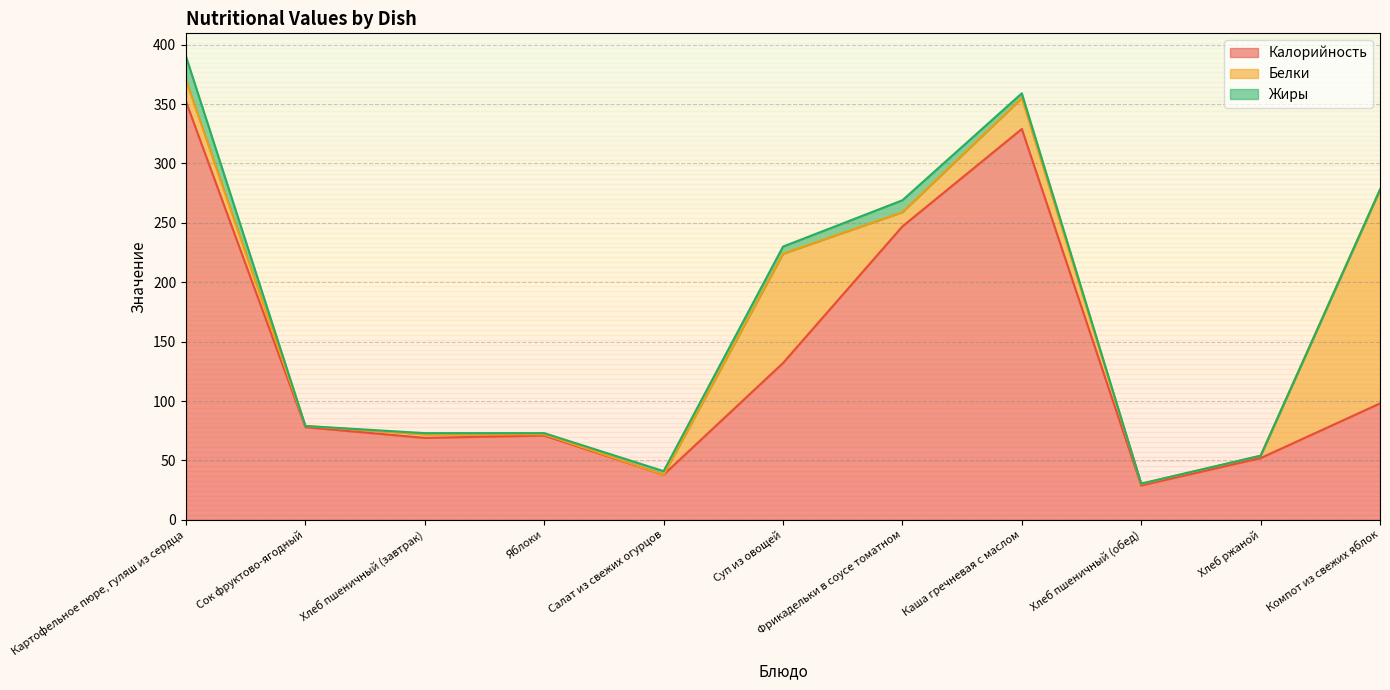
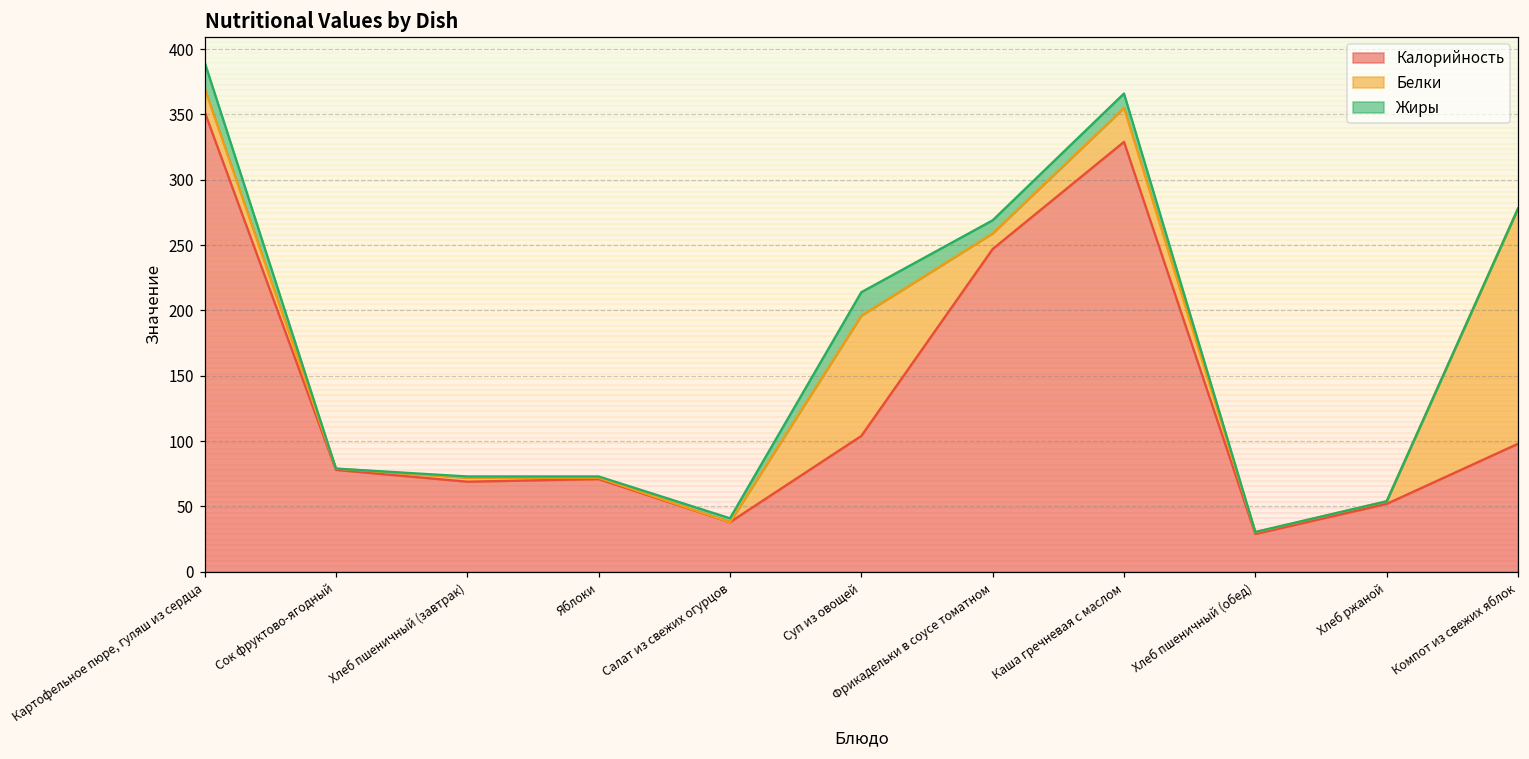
Калорийность, Суп из овощей: 132 -> 104
Жиры, Суп из овощей: 6 -> 18
Жиры, Каша гречневая с маслом: 4 -> 11
